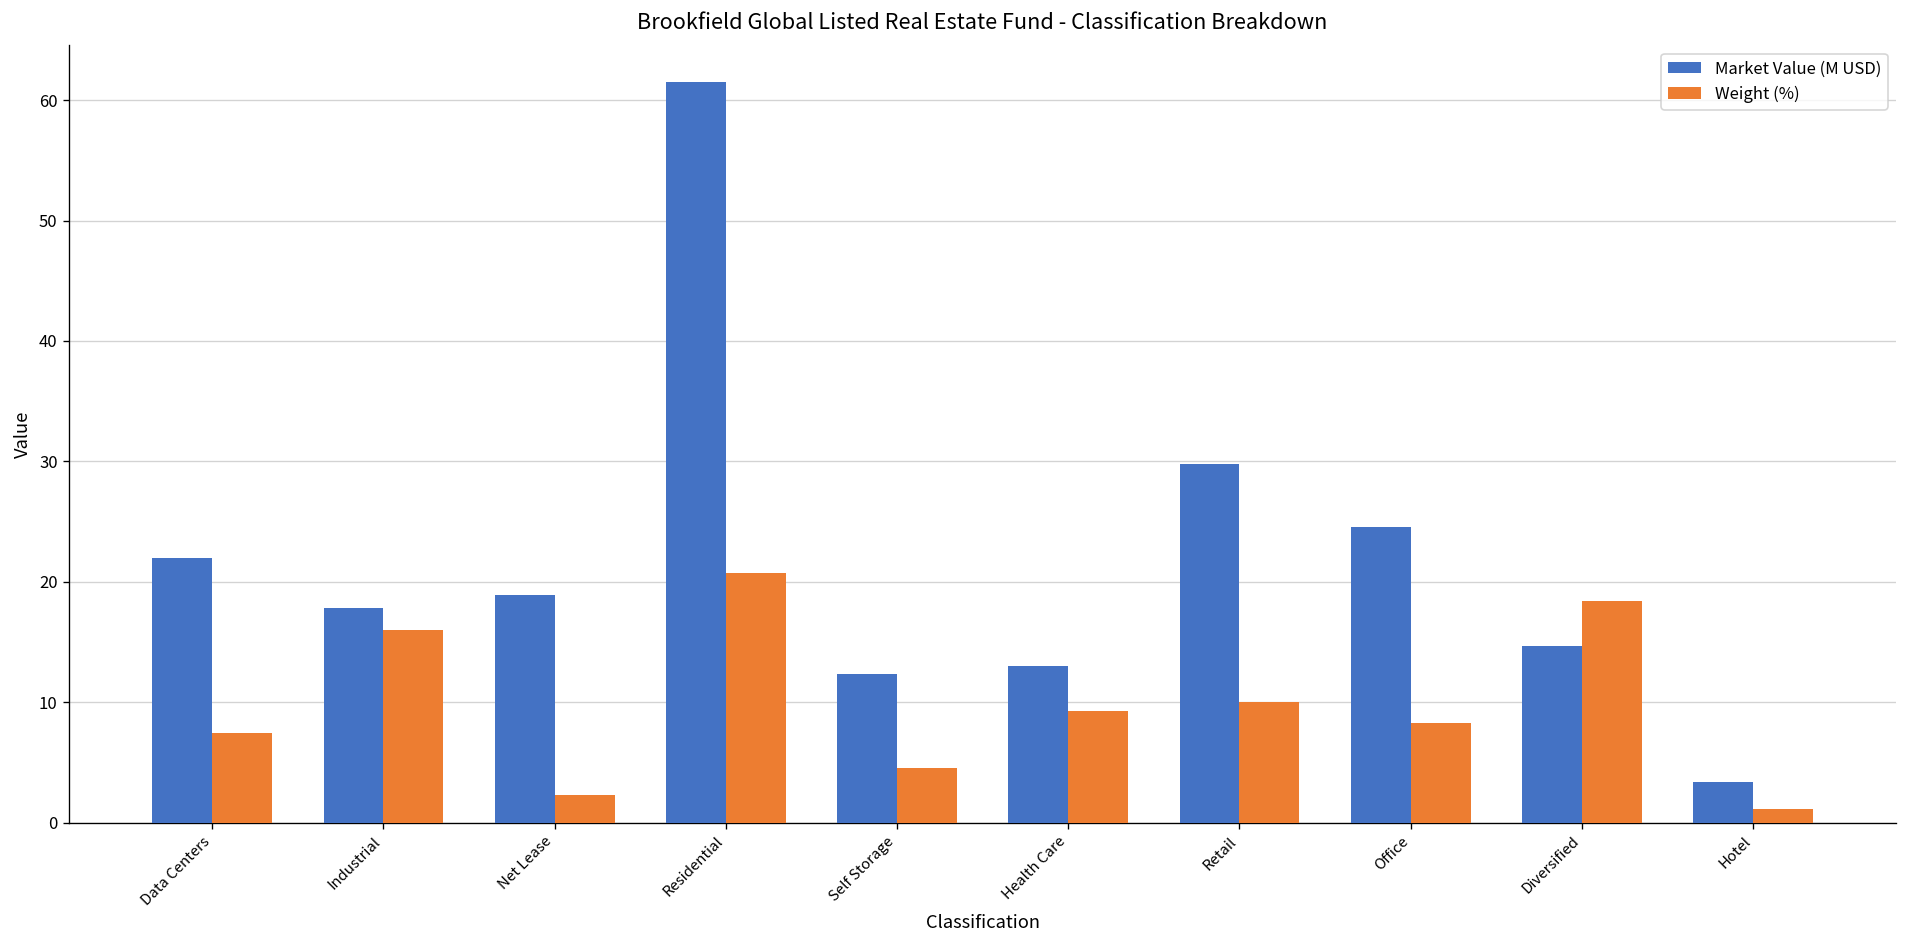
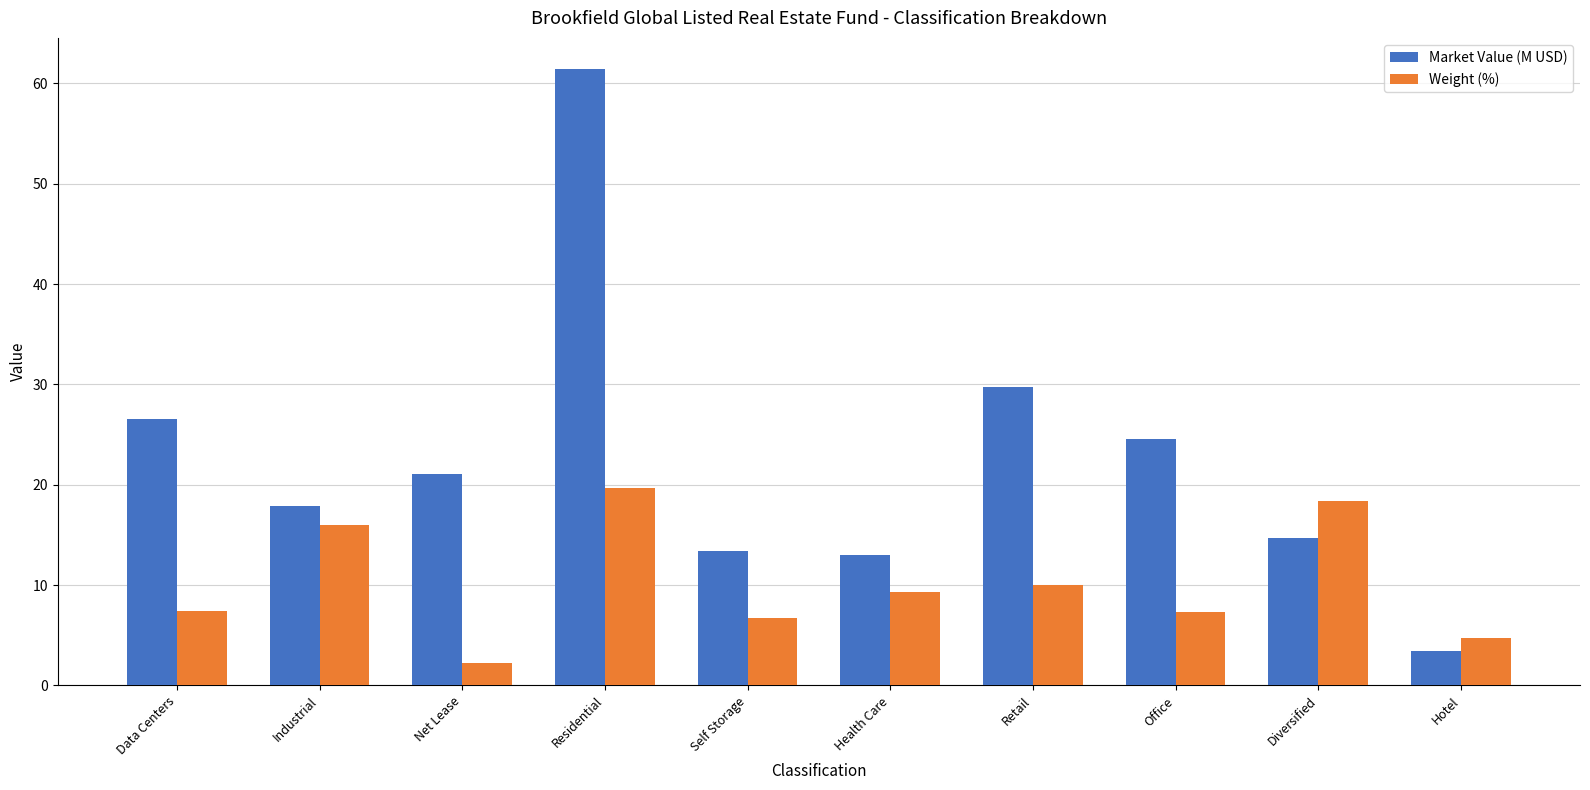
Market Value (M USD), Data Centers: 22.0 -> 26.6
Market Value (M USD), Net Lease: 18.9 -> 21.1
Weight (%), Residential: 20.7 -> 19.7
Market Value (M USD), Self Storage: 12.3 -> 13.4
Weight (%), Self Storage: 4.5 -> 6.8
Weight (%), Office: 8.3 -> 7.3
Weight (%), Hotel: 1.2 -> 4.7
